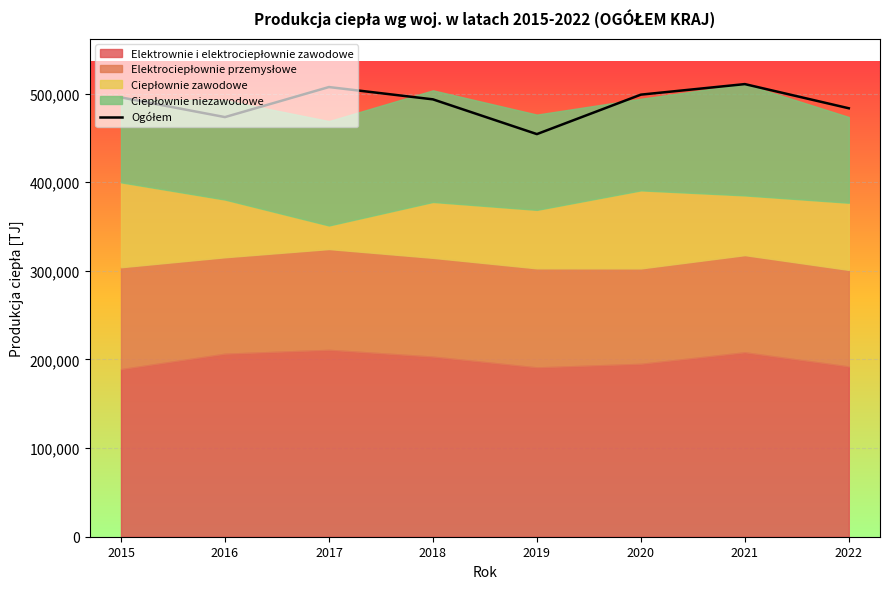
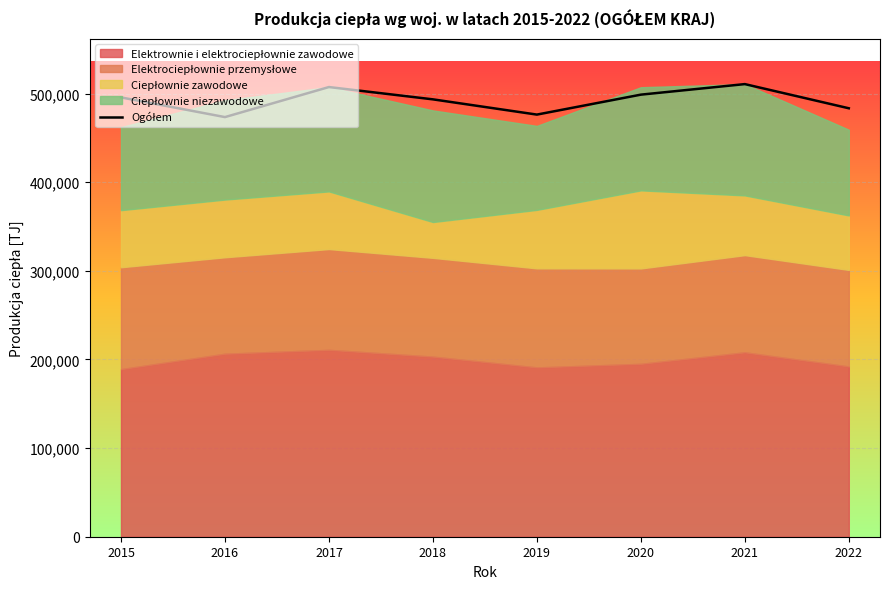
Ciepłownie zawodowe, 2015: 100,000 -> 60,000
Ciepłownie zawodowe, 2017: 30,000 -> 70,000
Ciepłownie zawodowe, 2018: 60,000 -> 40,000
Ogółem, 2019: 450,000 -> 480,000
Ciepłownie niezawodowe, 2019: 110,000 -> 90,000
Ciepłownie niezawodowe, 2020: 100,000 -> 120,000
Ciepłownie zawodowe, 2022: 80,000 -> 60,000
